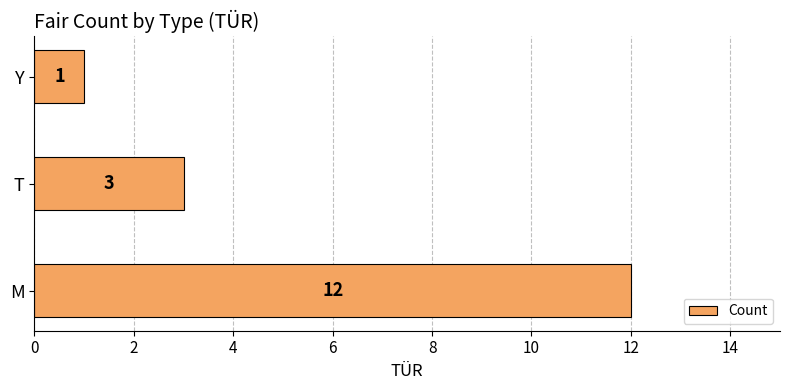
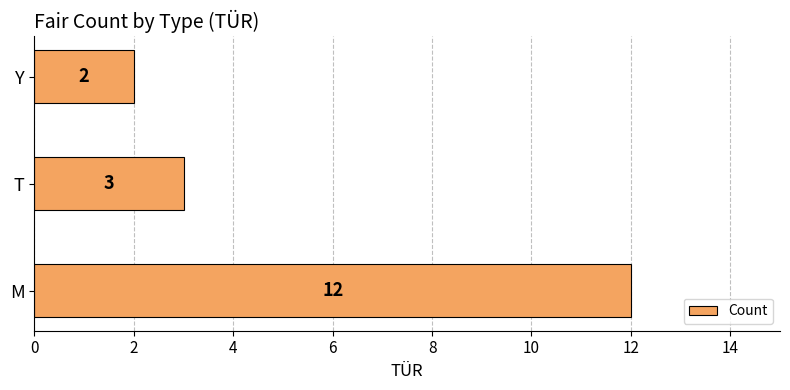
Y: 1 -> 2
